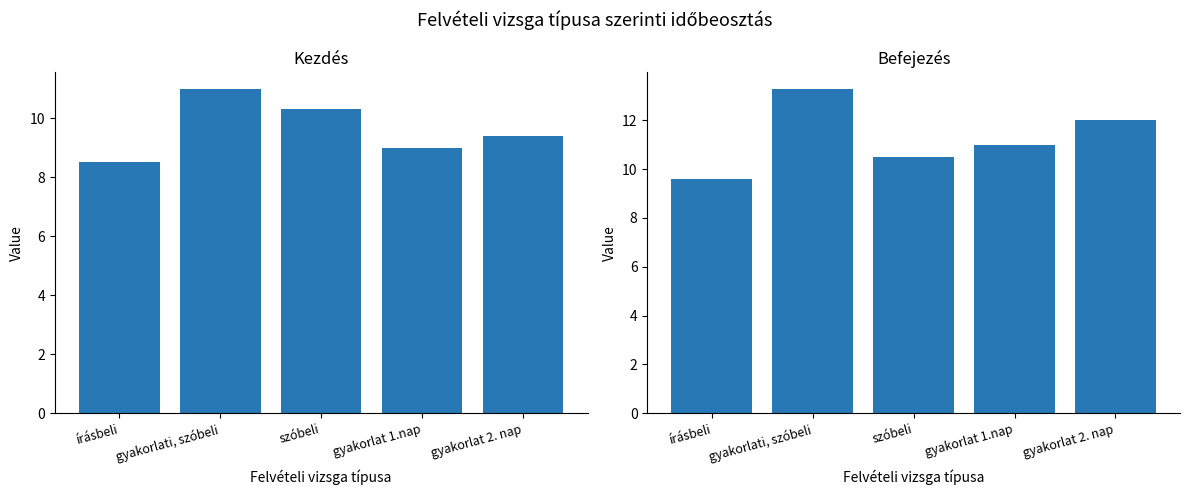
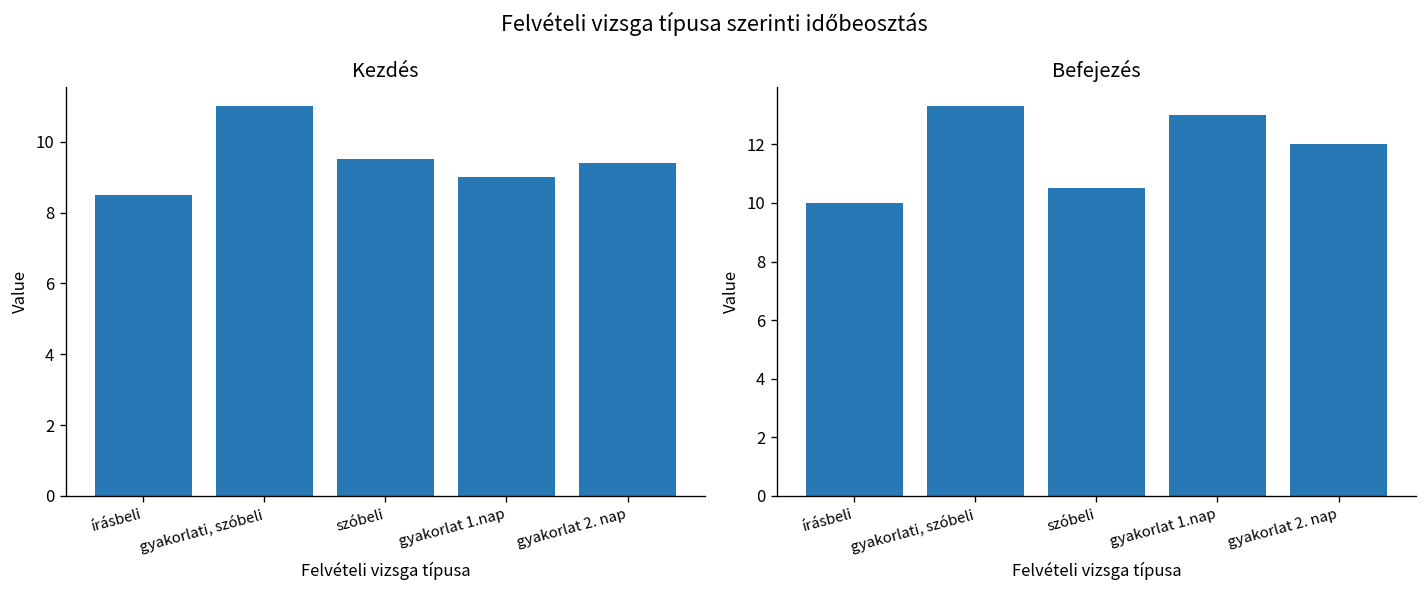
Kezdés, szóbeli: 10.3 -> 9.5
Befejezés, írásbeli: 9.6 -> 10.0
Befejezés, gyakorlat 1.nap: 11 -> 13
